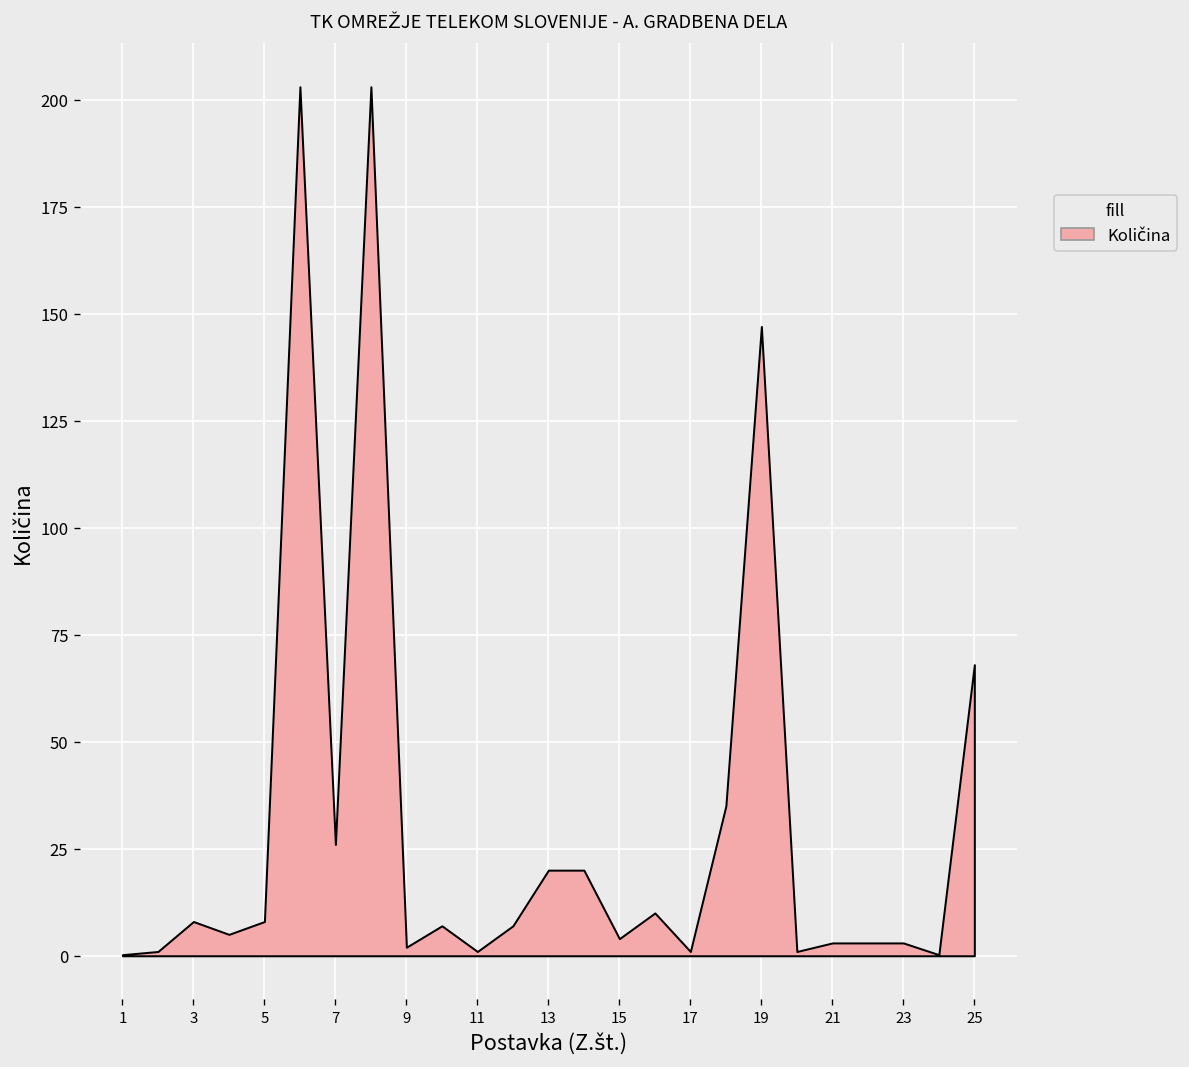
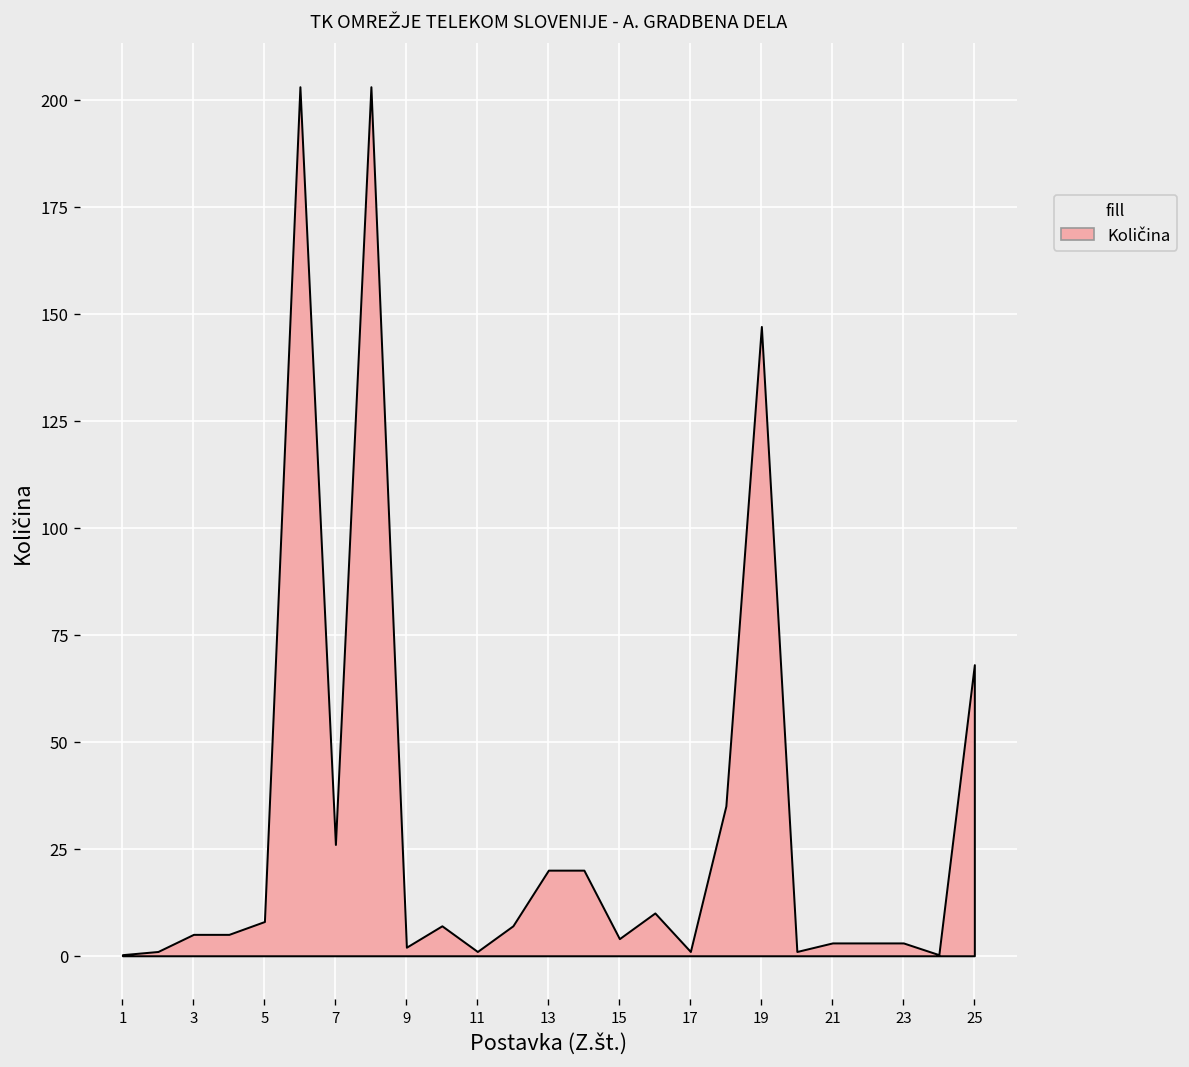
3: 8 -> 5
